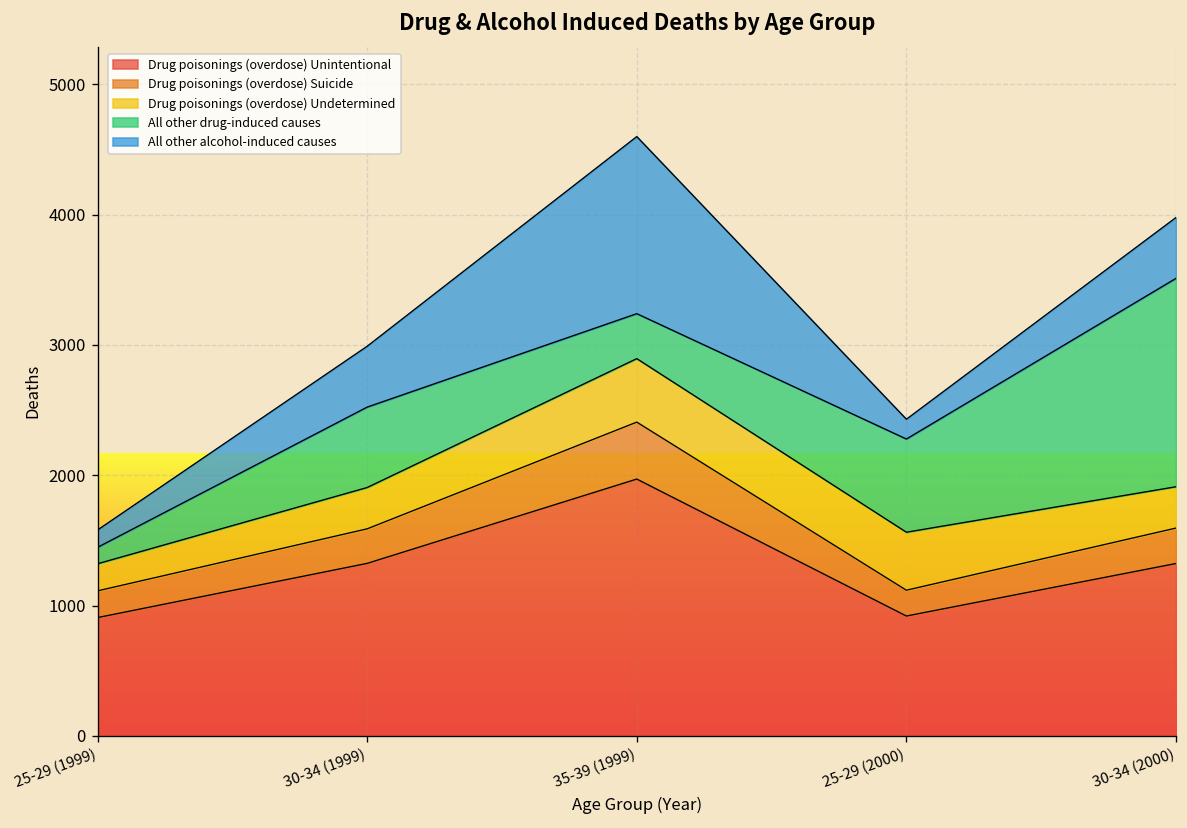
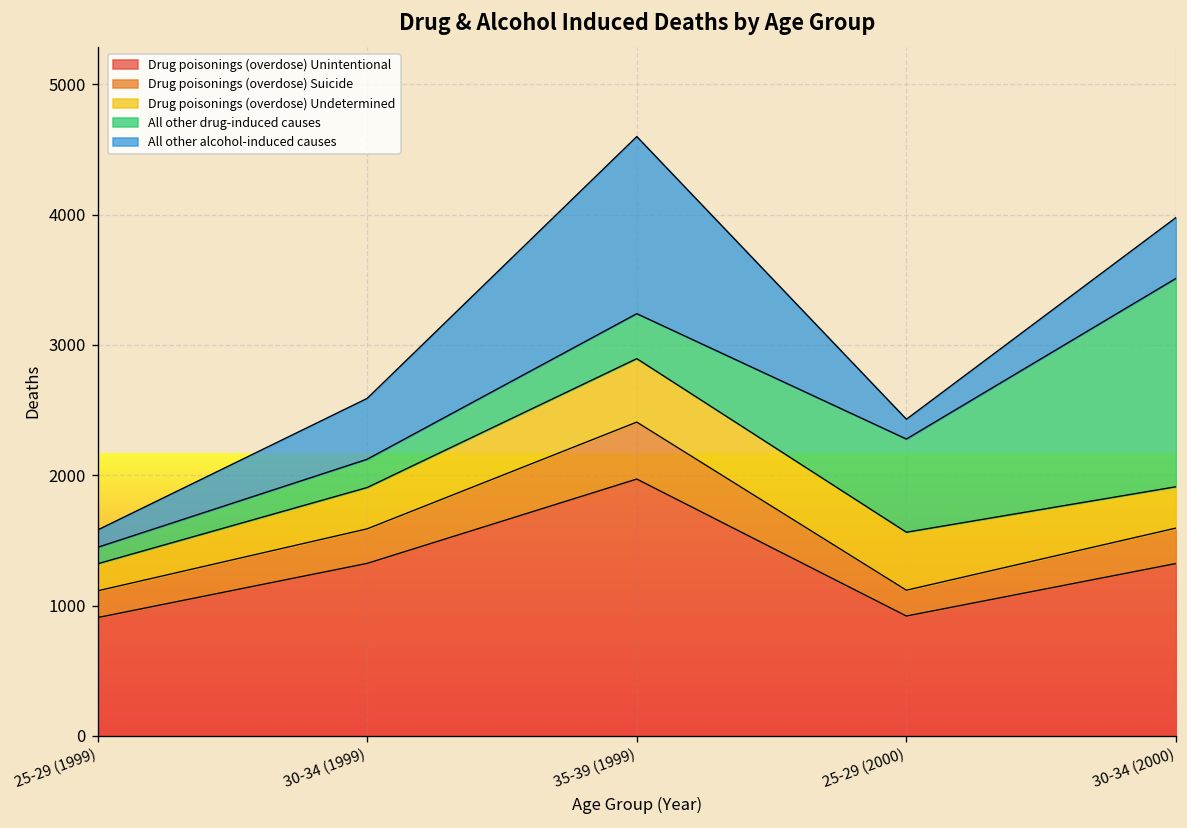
All other drug-induced causes, 30-34 (1999): 620 -> 220
